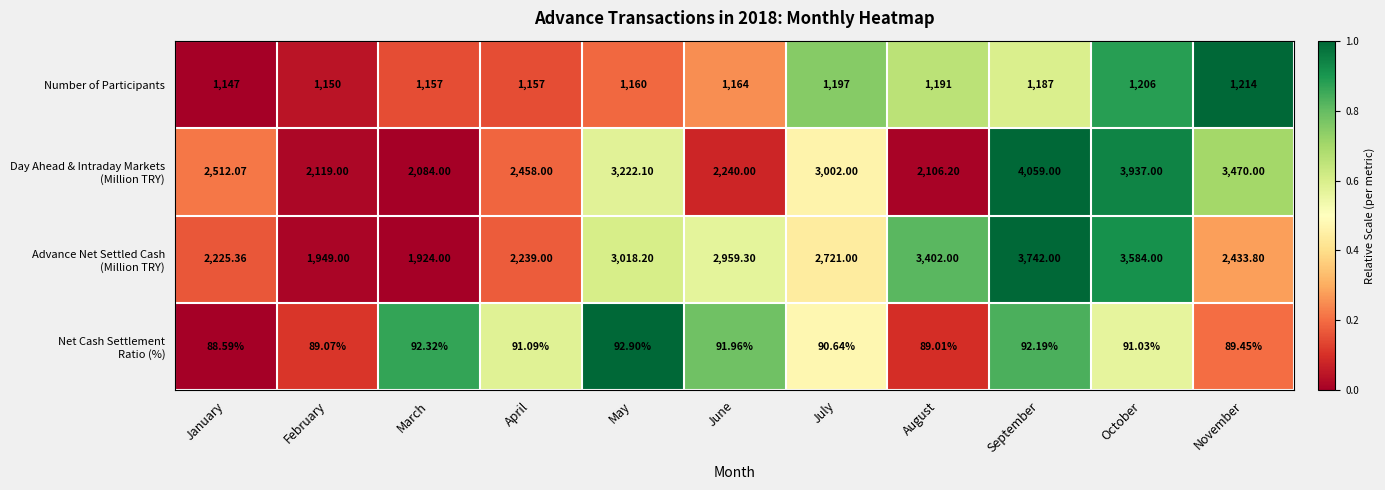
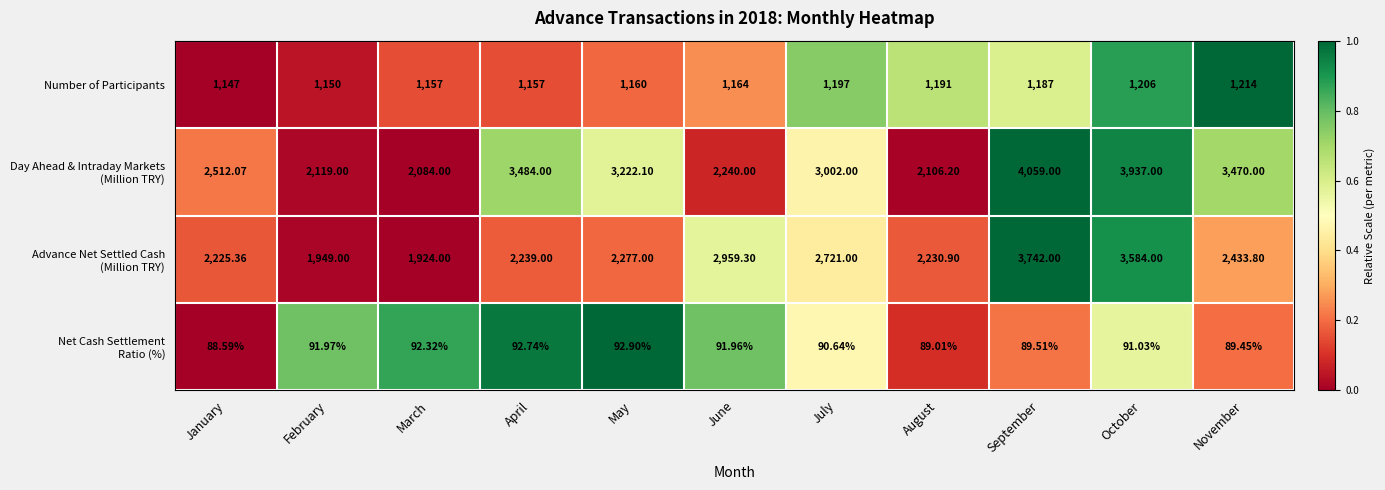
Day Ahead & Intraday Markets (Million TRY), April: 2,458.00 -> 3,484.00
Advance Net Settled Cash (Million TRY), May: 3,018.20 -> 2,277.00
Advance Net Settled Cash (Million TRY), August: 3,402.00 -> 2,230.90
Net Cash Settlement Ratio (%), February: 89.07% -> 91.97%
Net Cash Settlement Ratio (%), April: 91.09% -> 92.74%
Net Cash Settlement Ratio (%), September: 92.19% -> 89.51%
